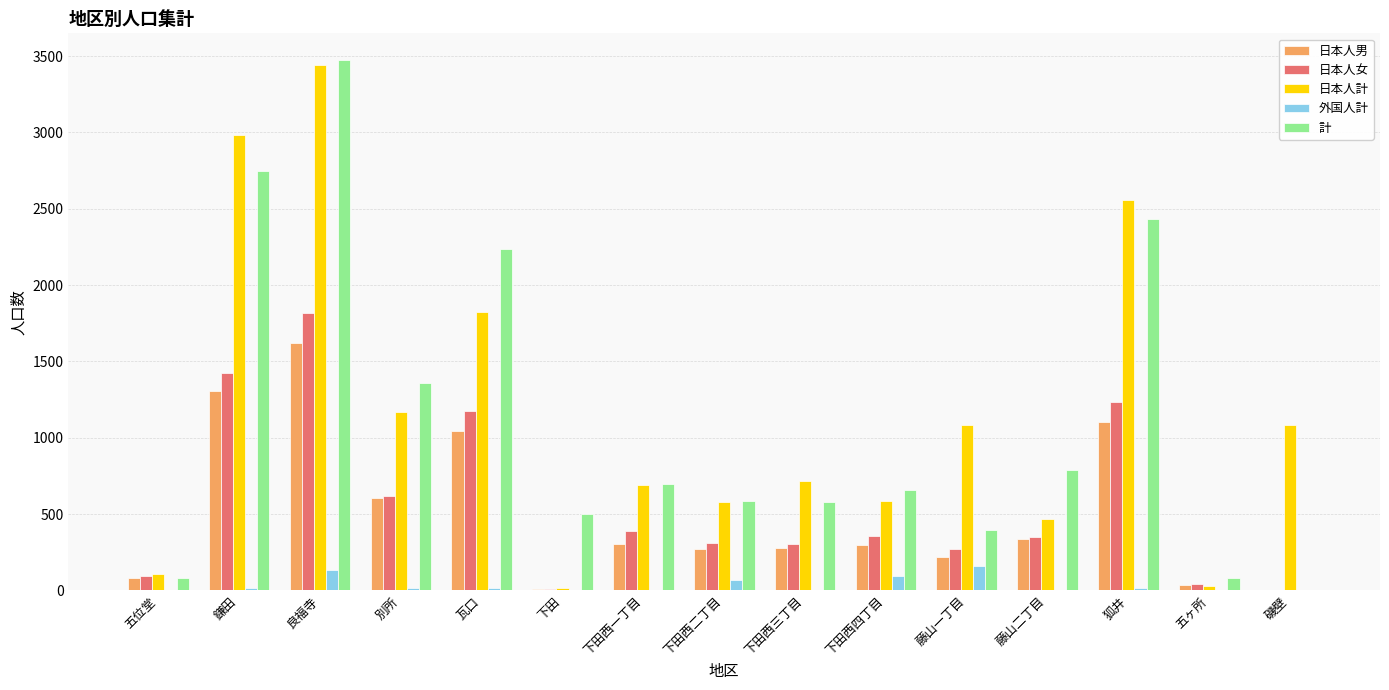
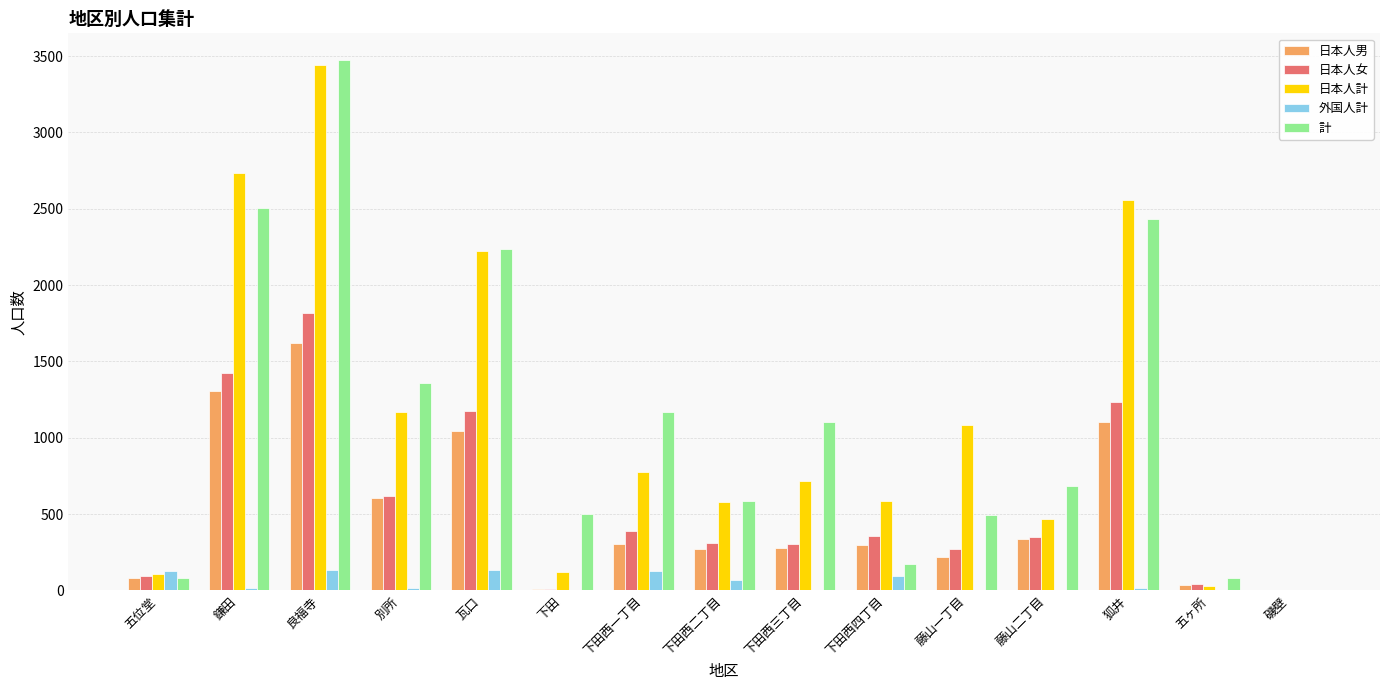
外国人計, 五位堂: 0 -> 120
日本人計, 鎌田: 2980 -> 2730
計, 鎌田: 2750 -> 2500
日本人計, 瓦口: 1820 -> 2220
外国人計, 瓦口: 20 -> 130
日本人計, 下田: 10 -> 120
日本人計, 下田西一丁目: 690 -> 780
外国人計, 下田西一丁目: 10 -> 130
計, 下田西一丁目: 690 -> 1170
計, 下田西三丁目: 580 -> 1100
計, 下田西四丁目: 660 -> 170
外国人計, 藤山一丁目: 160 -> 0
計, 藤山一丁目: 400 -> 490
計, 藤山二丁目: 790 -> 690
日本人計, 磯壁: 1080 -> 0
